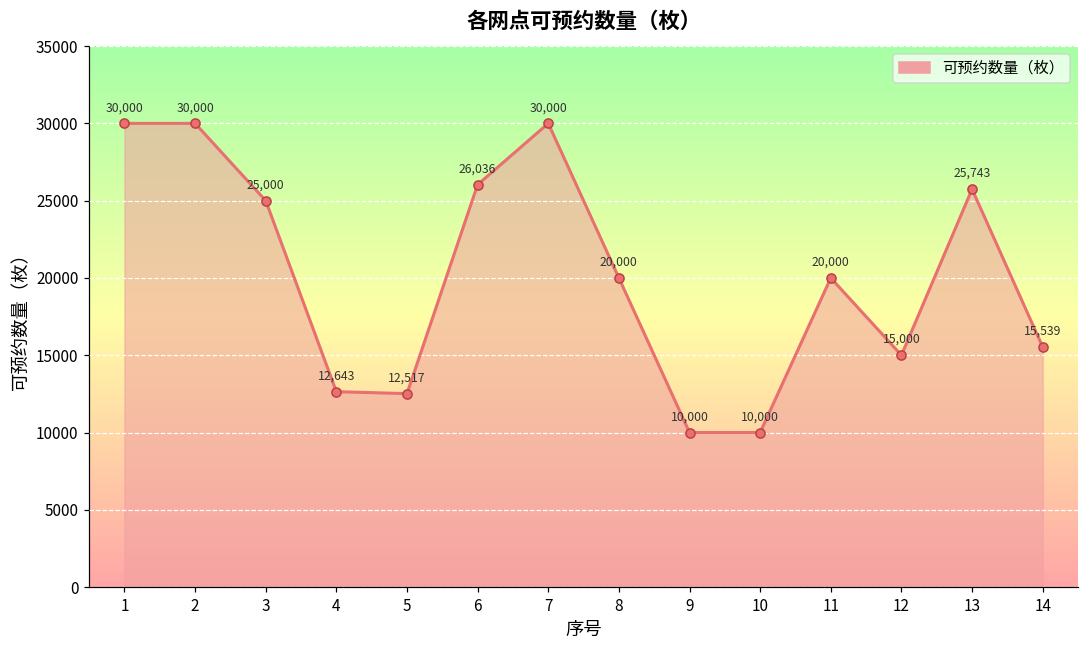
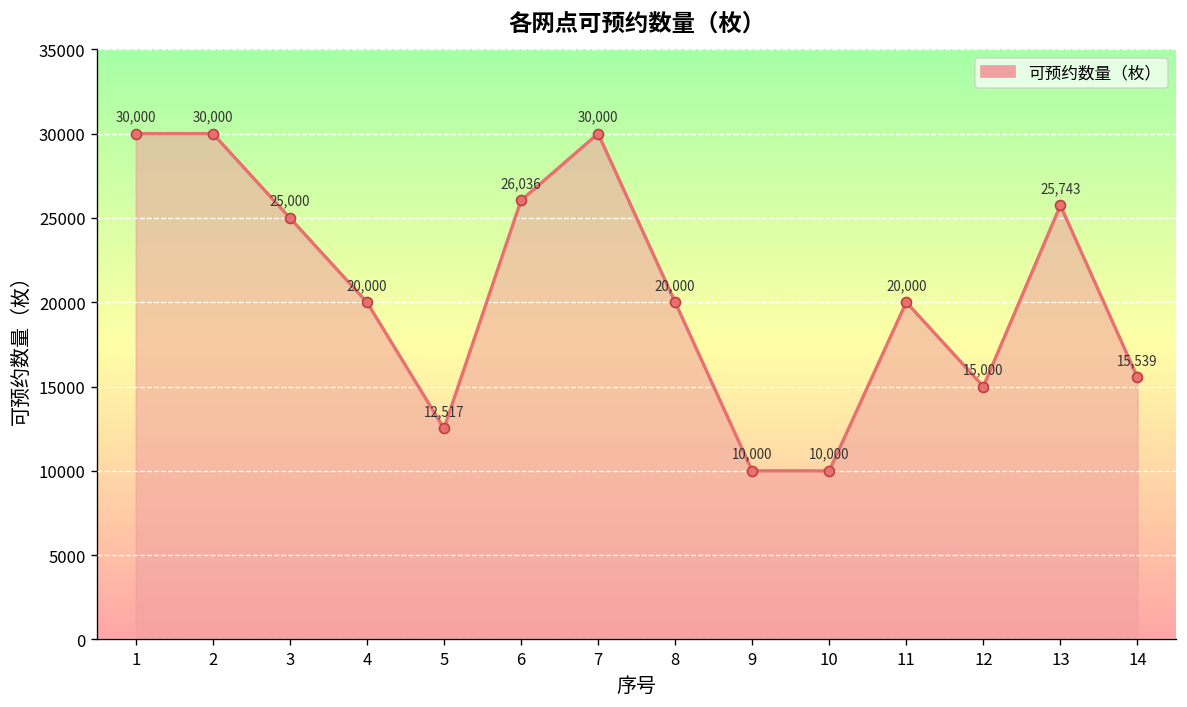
4: 12,643 -> 20,000
